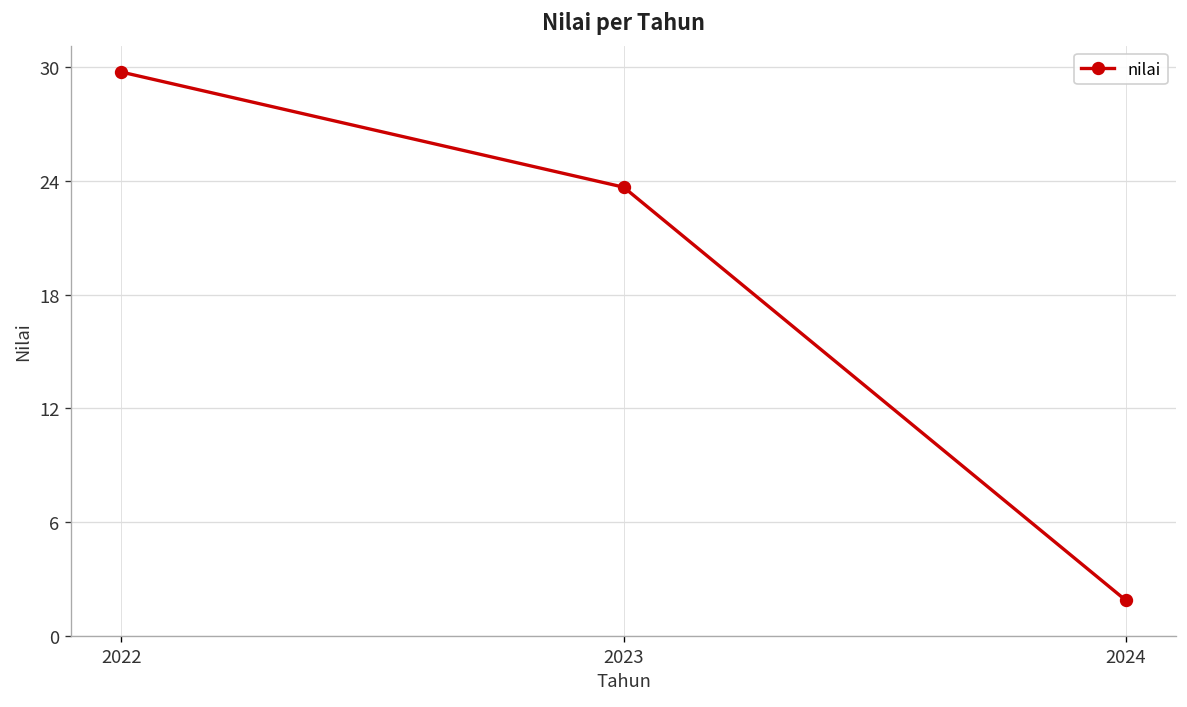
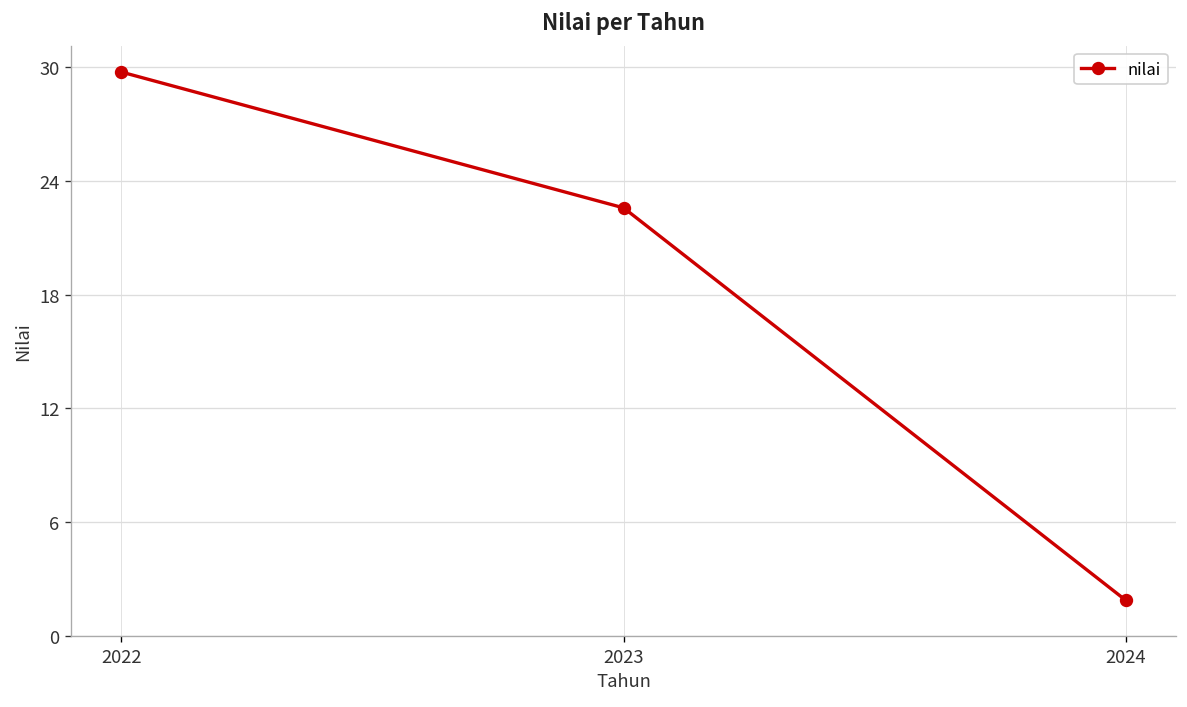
2023: 23.7 -> 22.6
